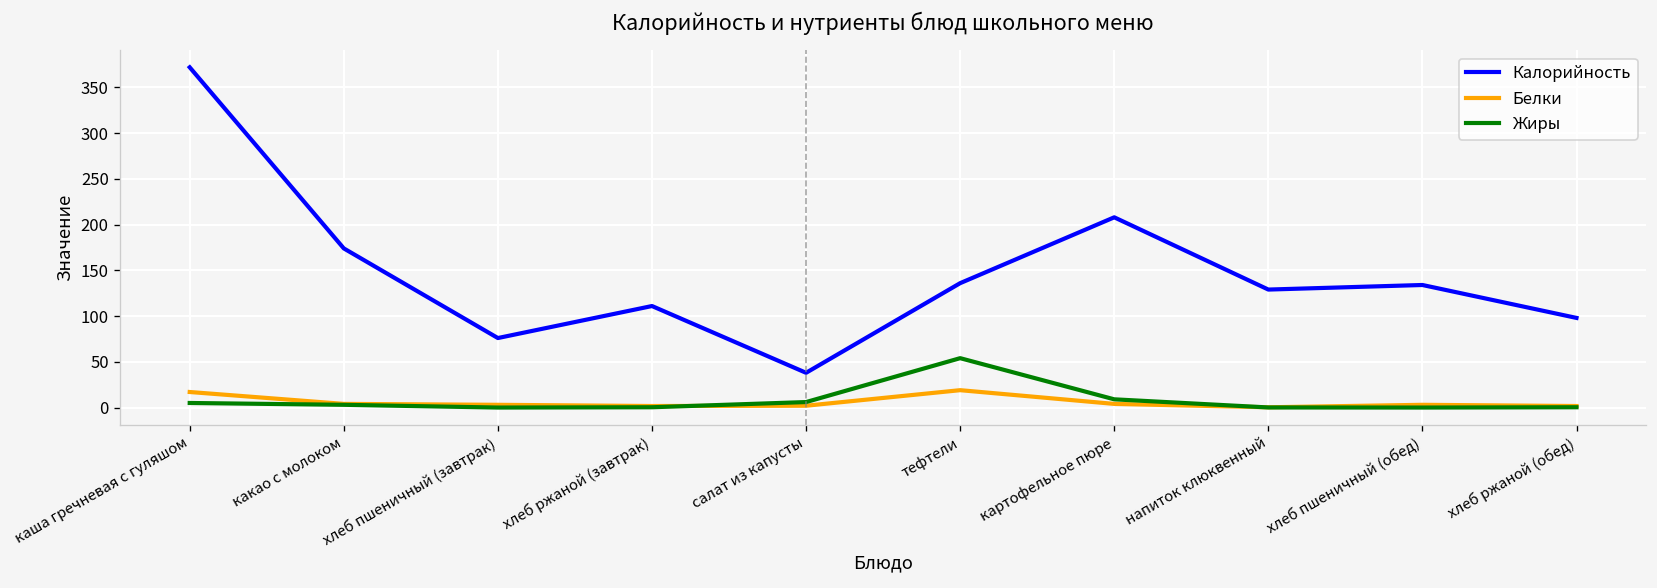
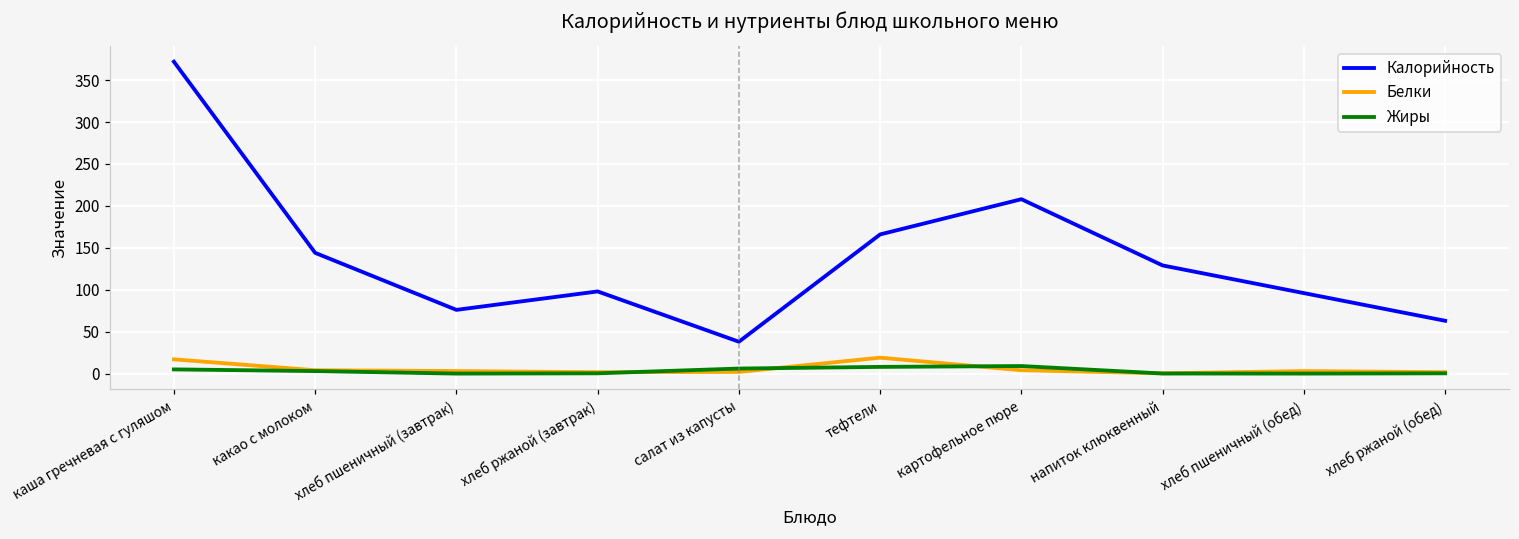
Калорийность, какао с молоком: 170 -> 140
Калорийность, хлеб ржаной (завтрак): 110 -> 100
Калорийность, тефтели: 140 -> 170
Жиры, тефтели: 50 -> 10
Калорийность, хлеб пшеничный (обед): 130 -> 100
Калорийность, хлеб ржаной (обед): 100 -> 60
